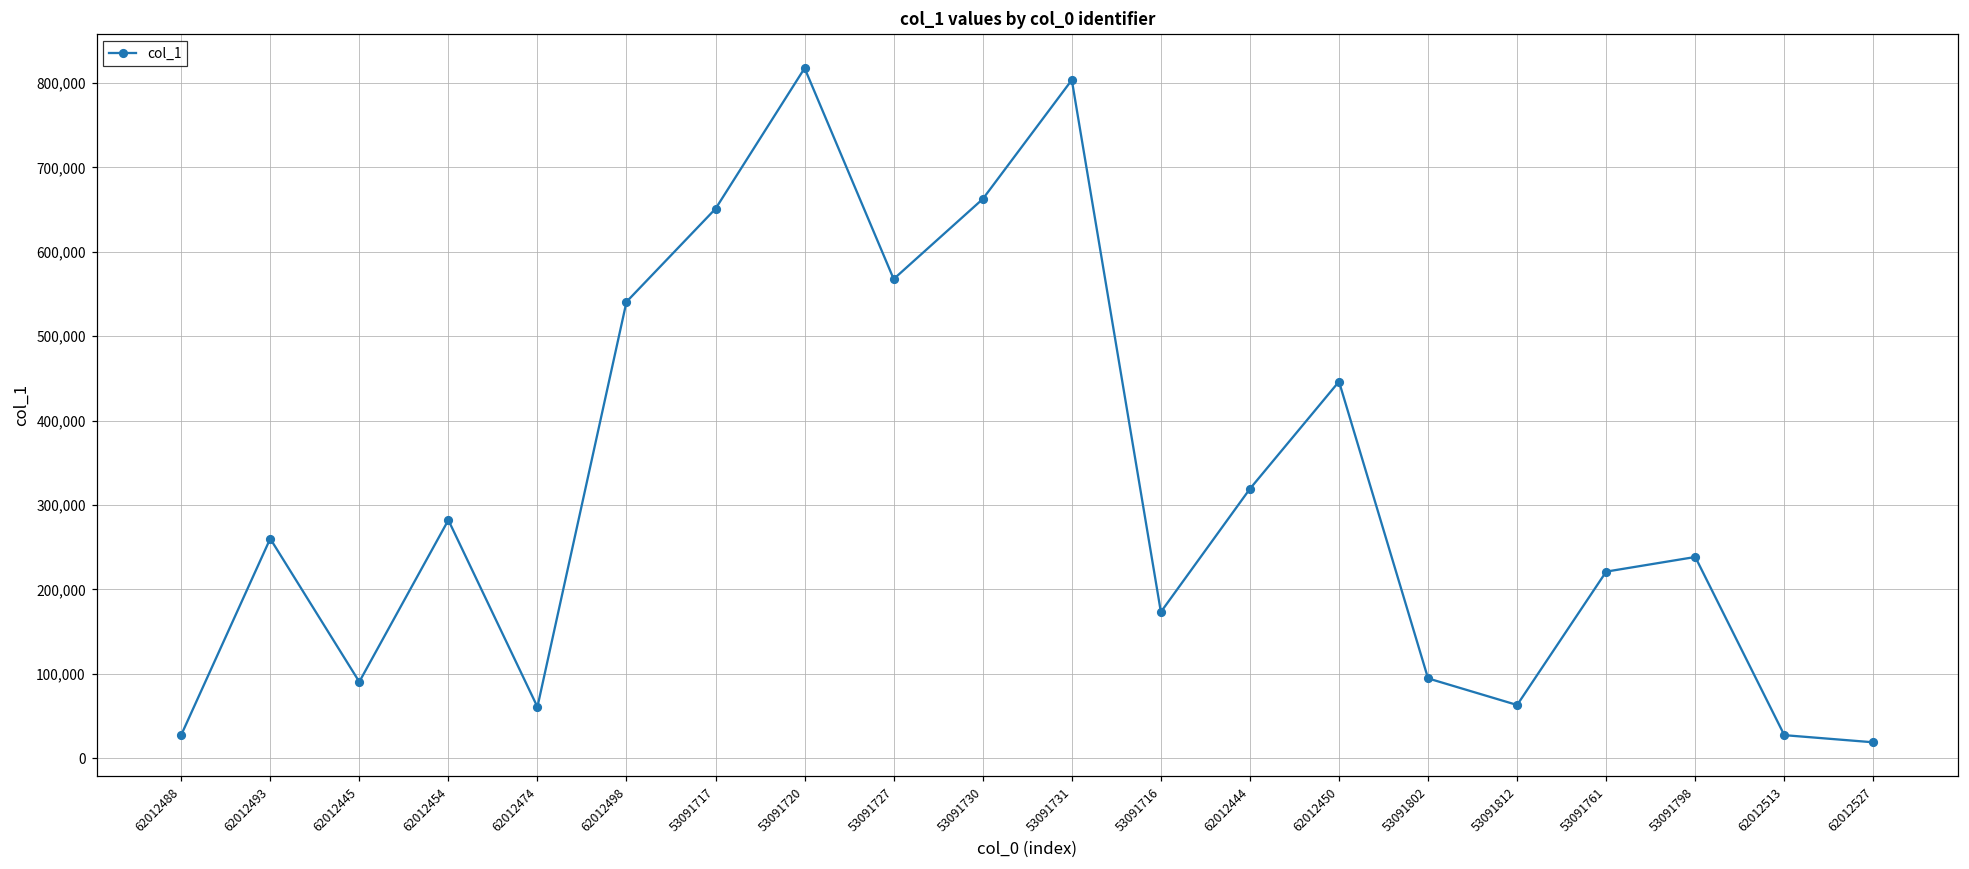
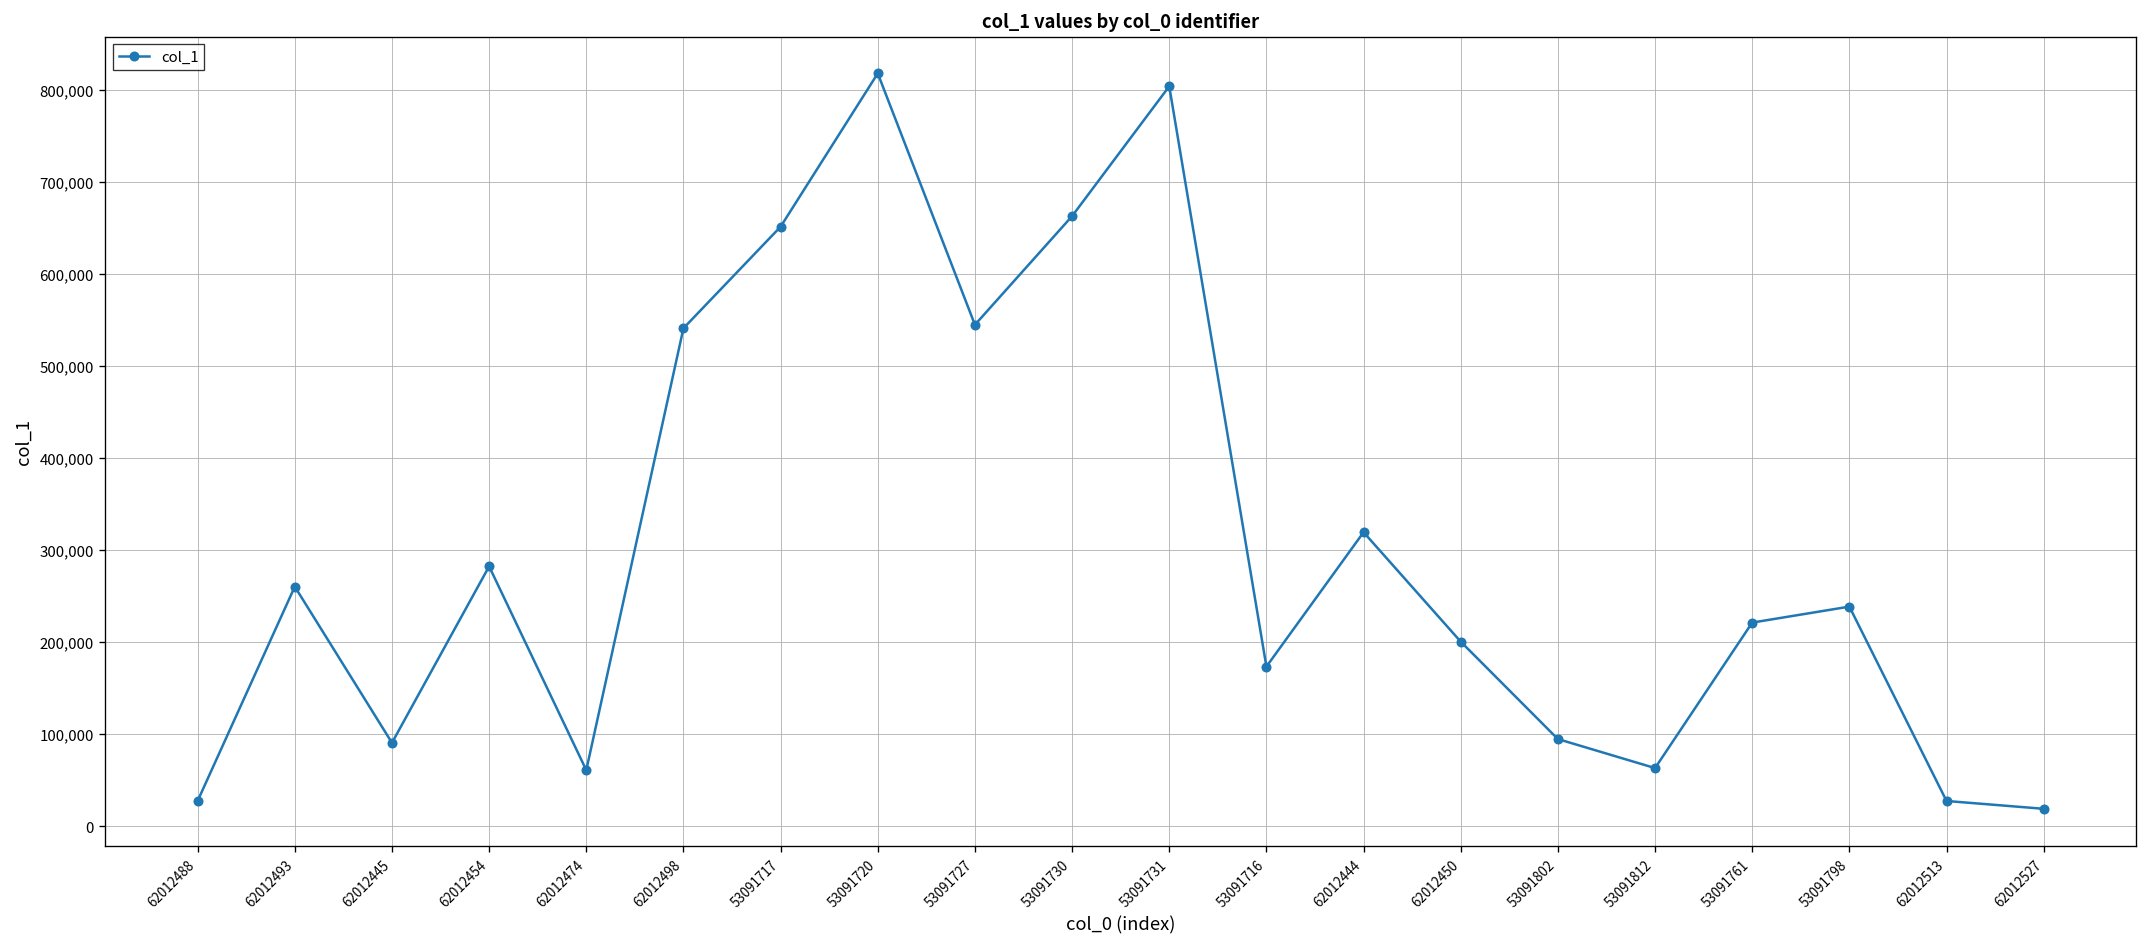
53091727: 570,000 -> 540,000
62012450: 450,000 -> 200,000
